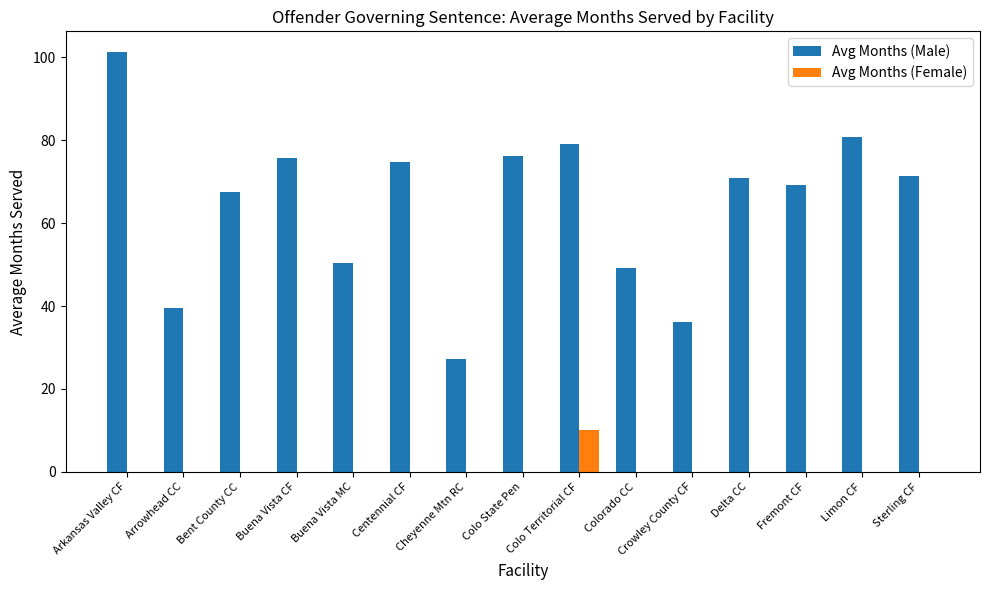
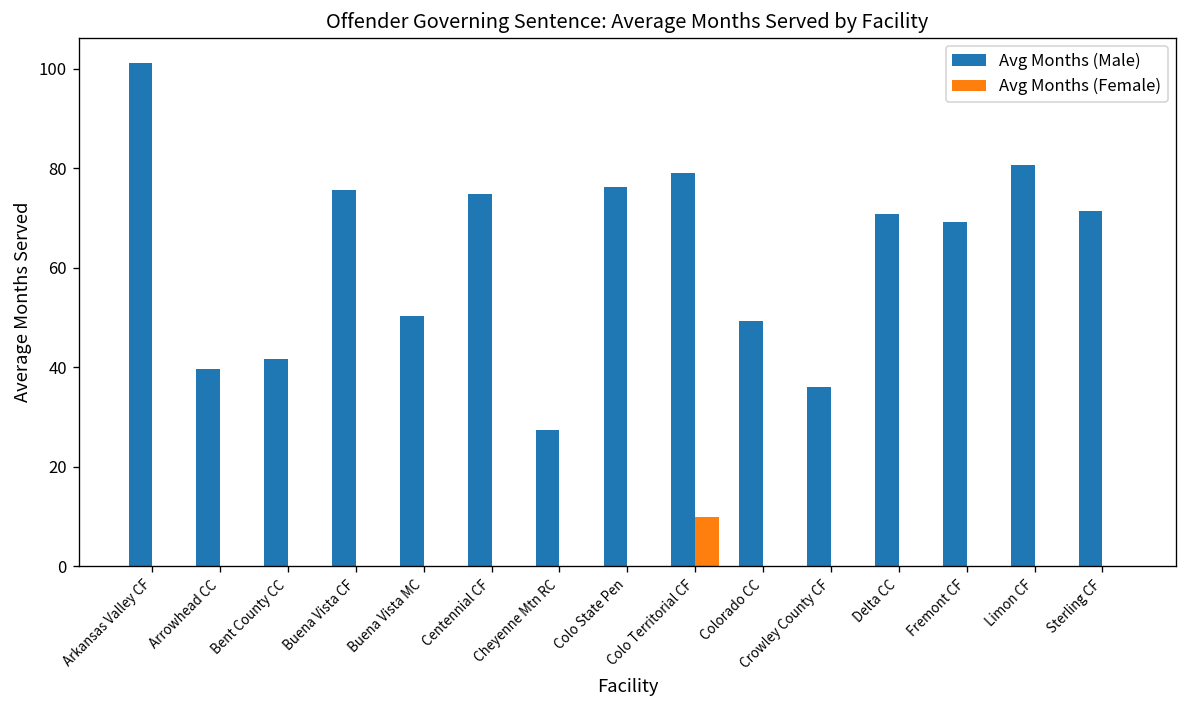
Avg Months (Male), Bent County CC: 68 -> 42
